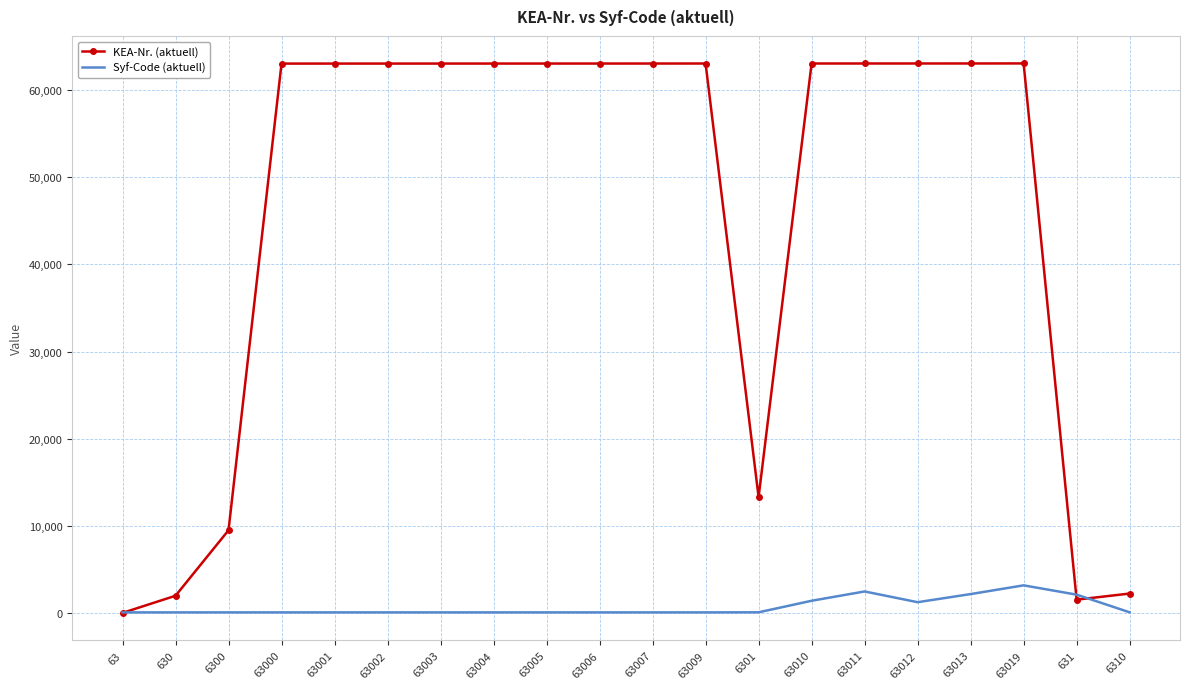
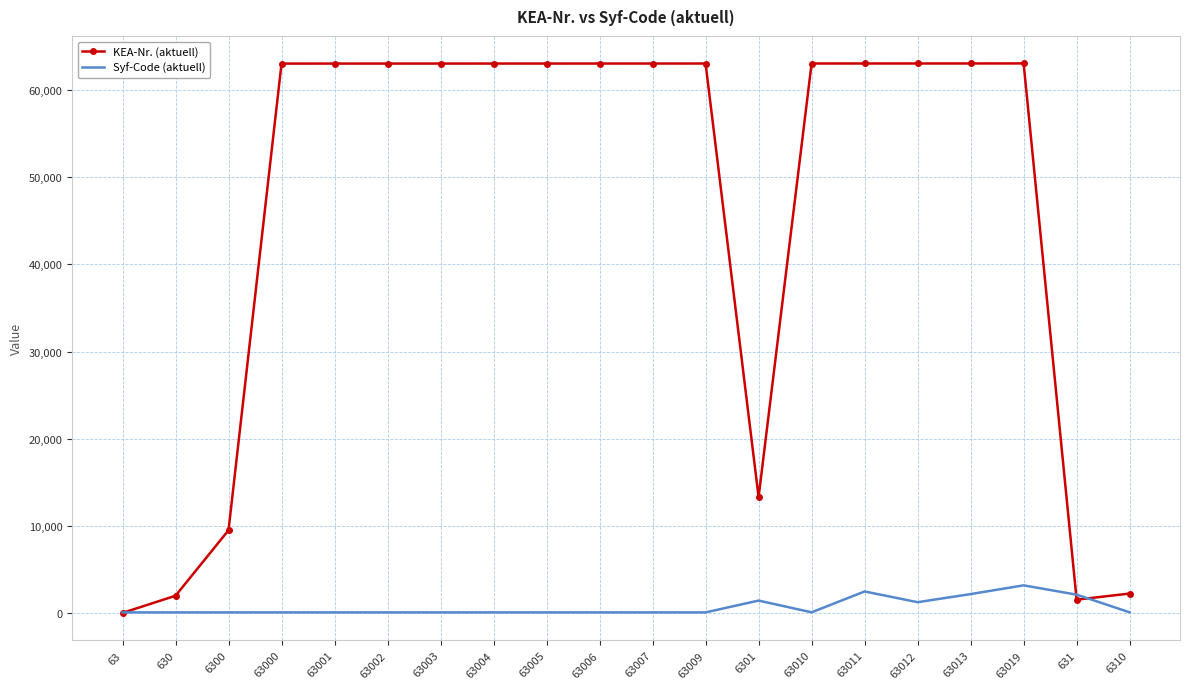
Syf-Code (aktuell), 6301: 0 -> 1,000
Syf-Code (aktuell), 63010: 1,000 -> 0
